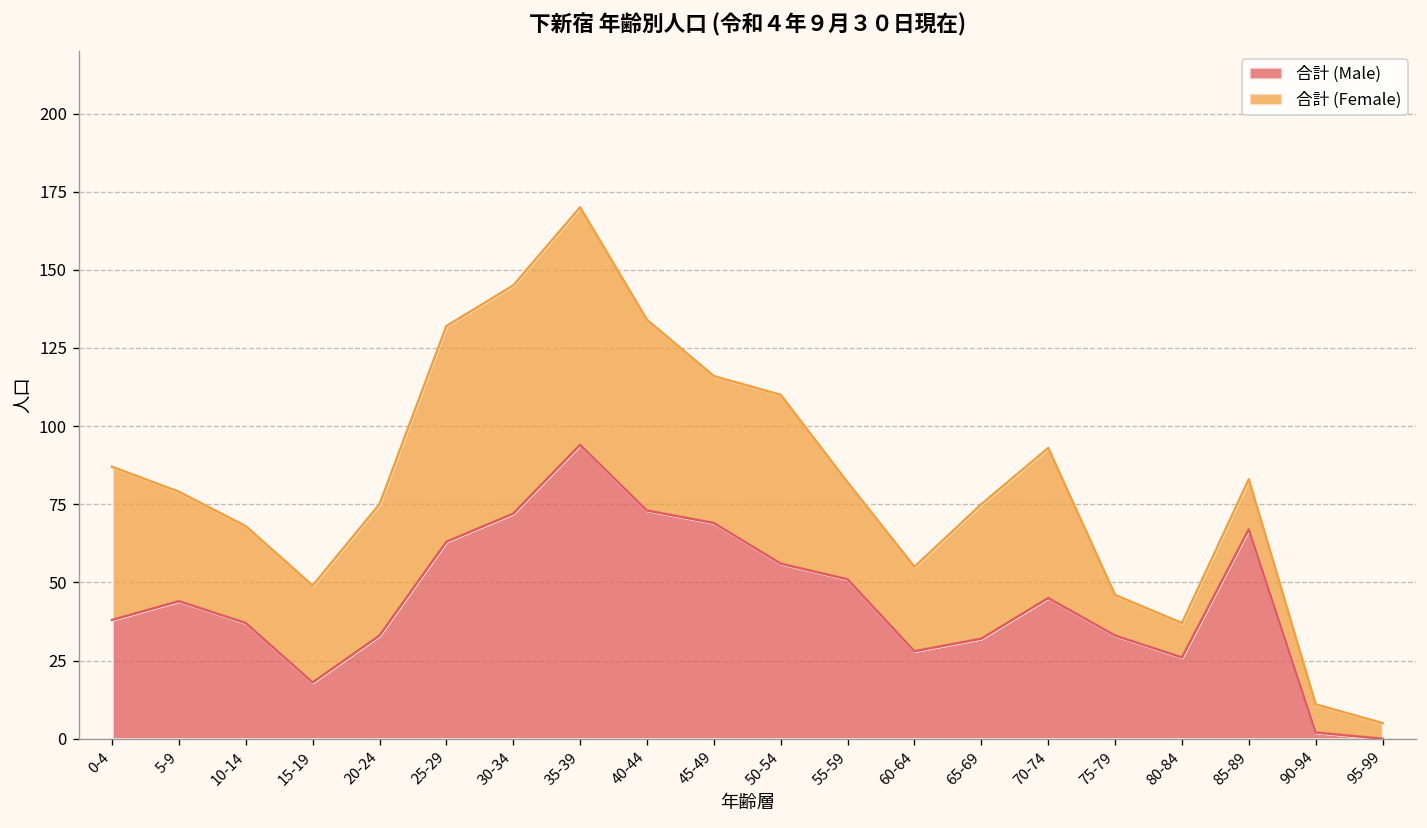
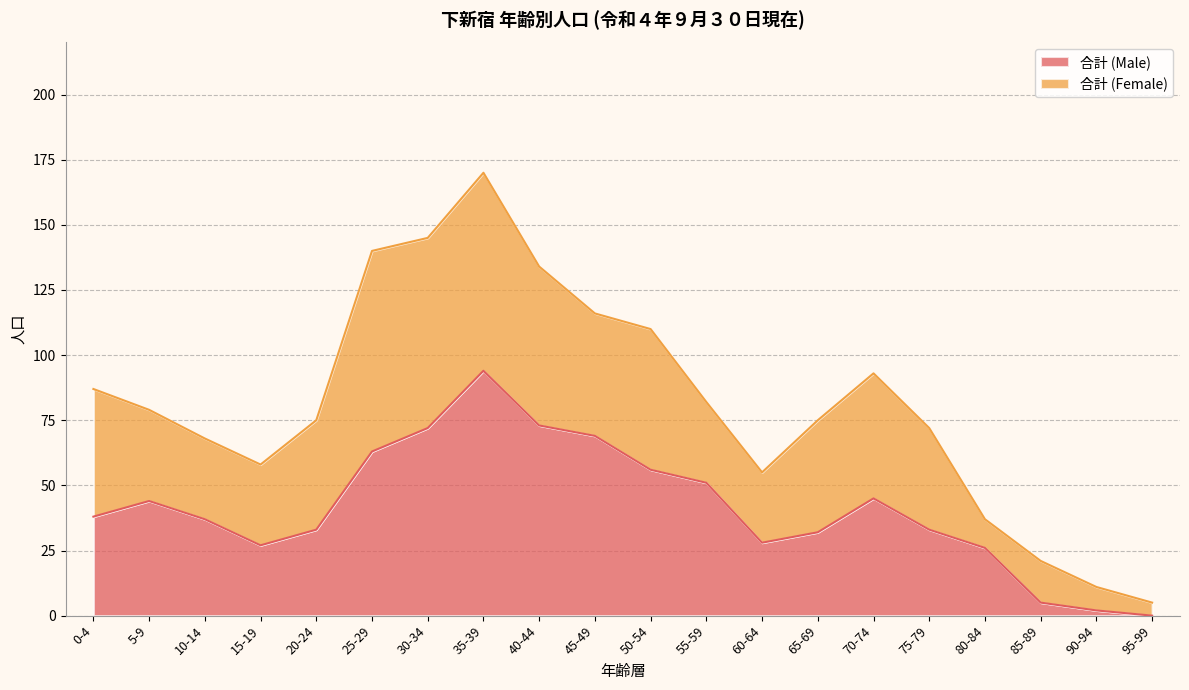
合計 (Male), 15-19: 18 -> 27
合計 (Female), 25-29: 69 -> 77
合計 (Female), 75-79: 13 -> 39
合計 (Male), 85-89: 67 -> 5
